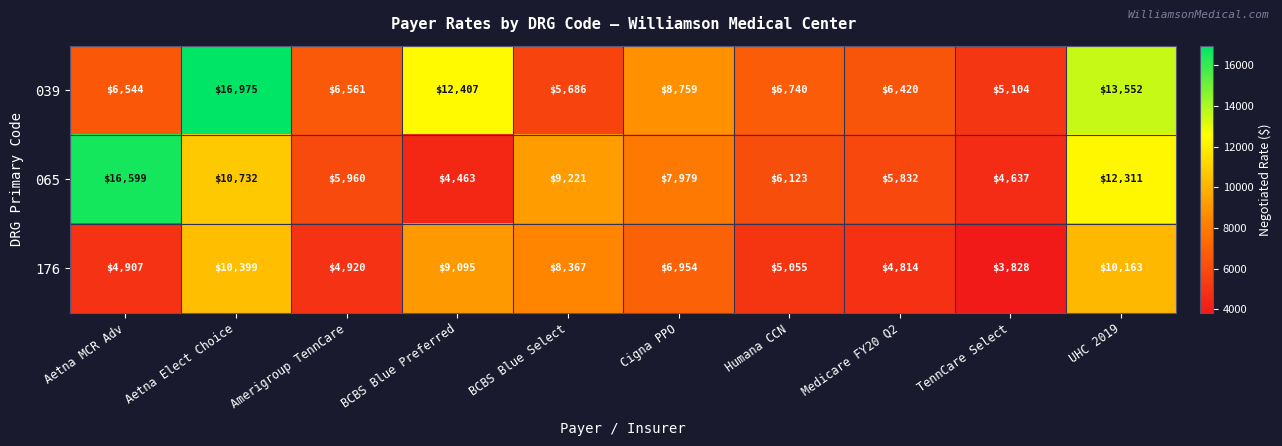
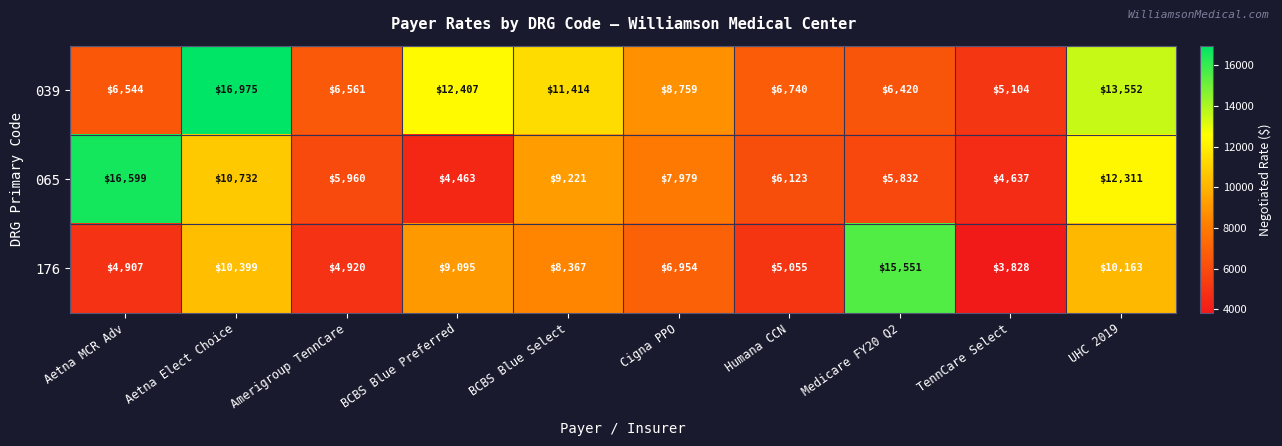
039, BCBS Blue Select: $5,686 -> $11,414
176, Medicare FY20 Q2: $4,814 -> $15,551
